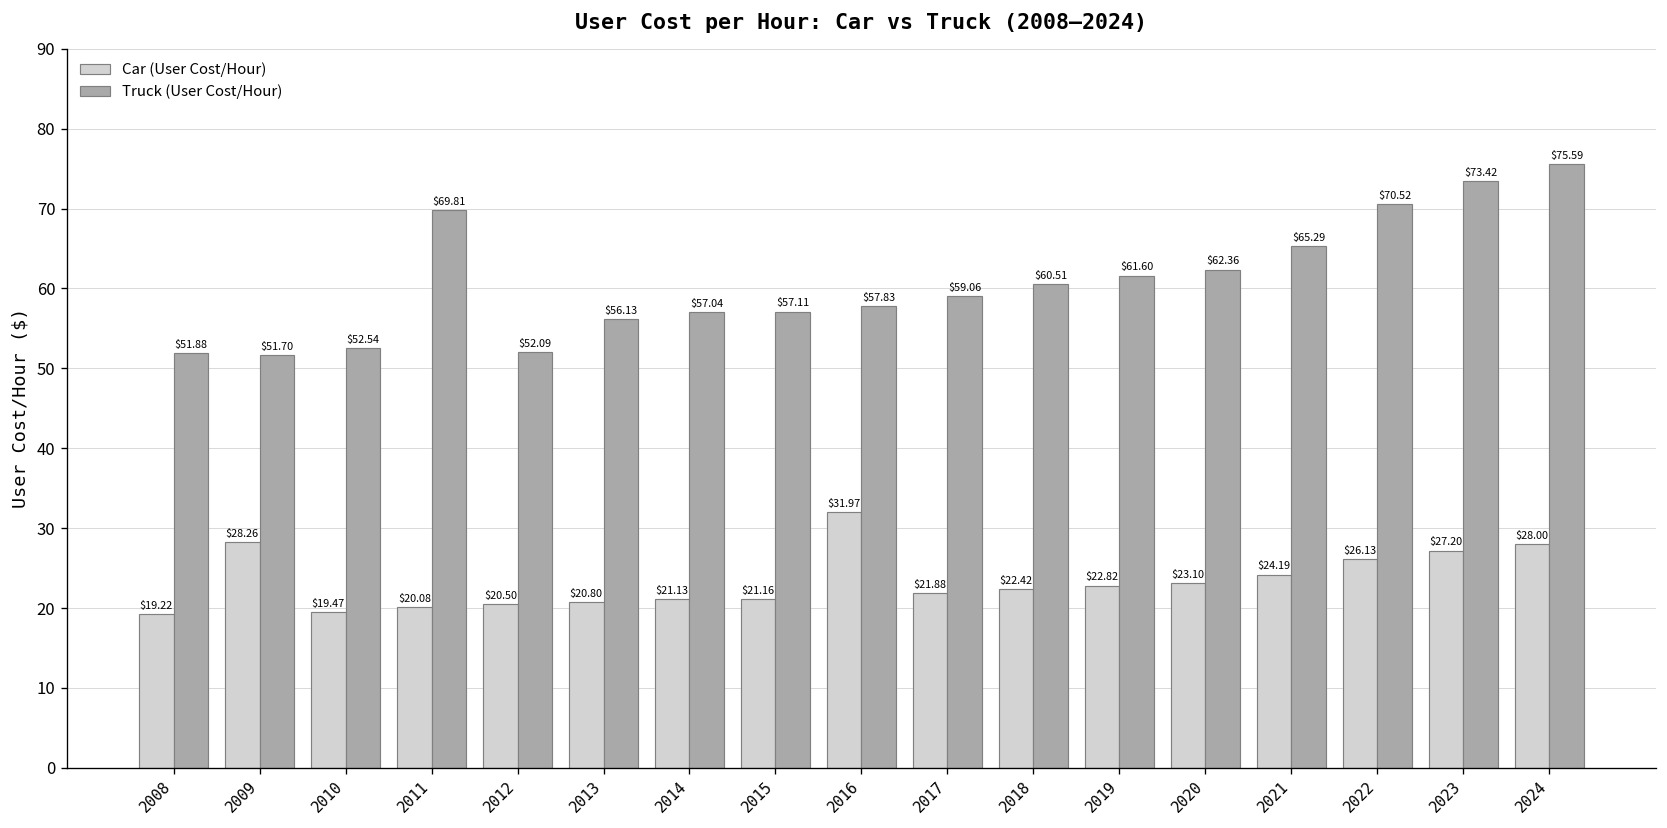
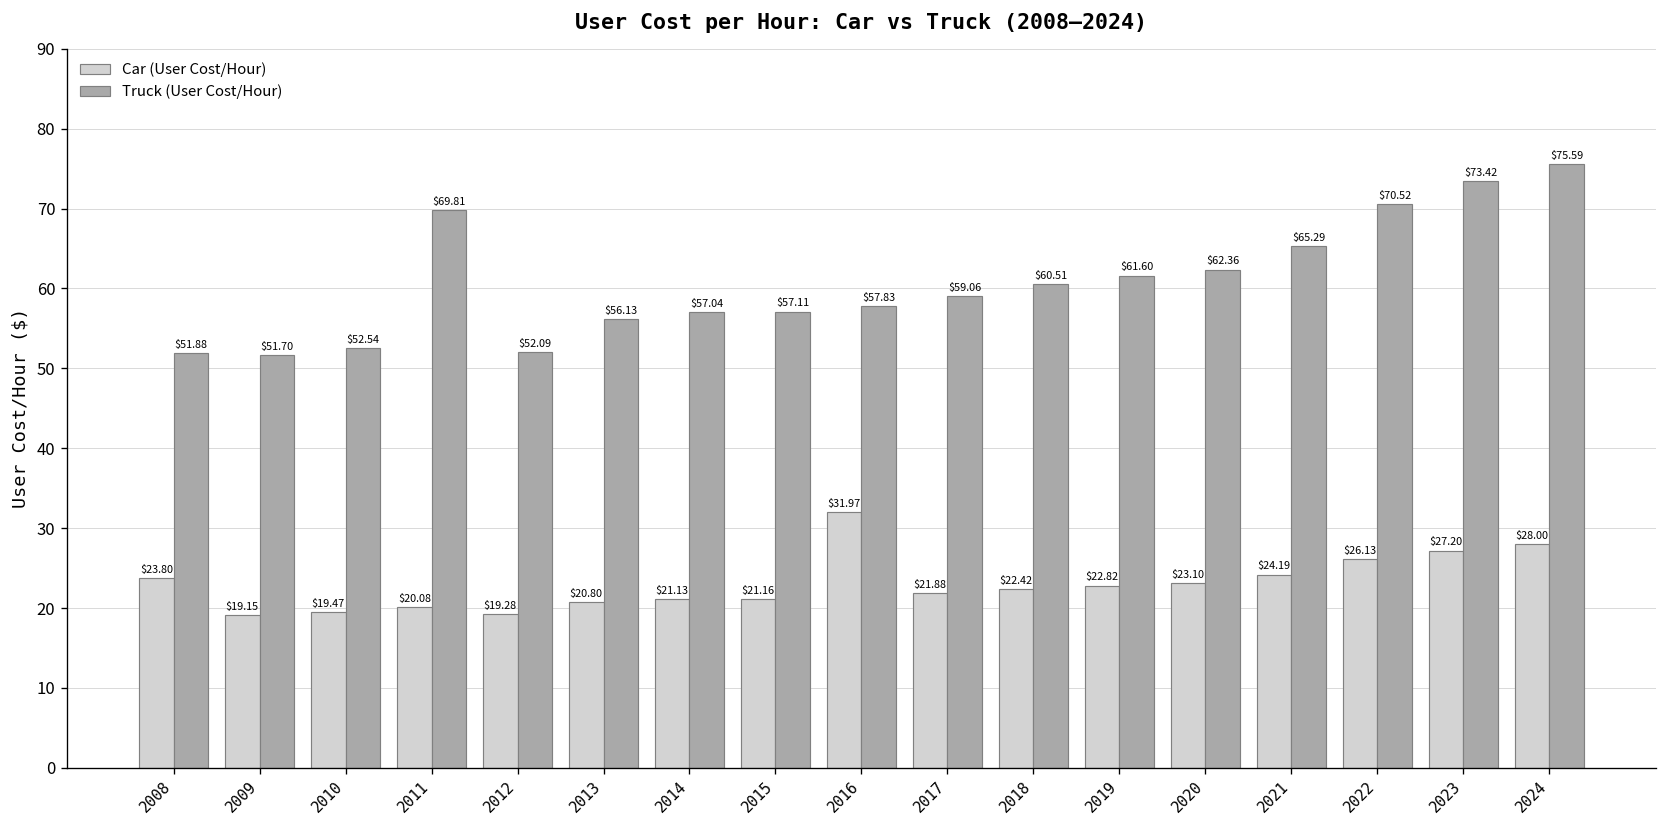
Car (User Cost/Hour), 2008: $19.22 -> $23.80
Car (User Cost/Hour), 2009: $28.26 -> $19.15
Car (User Cost/Hour), 2012: $20.50 -> $19.28
